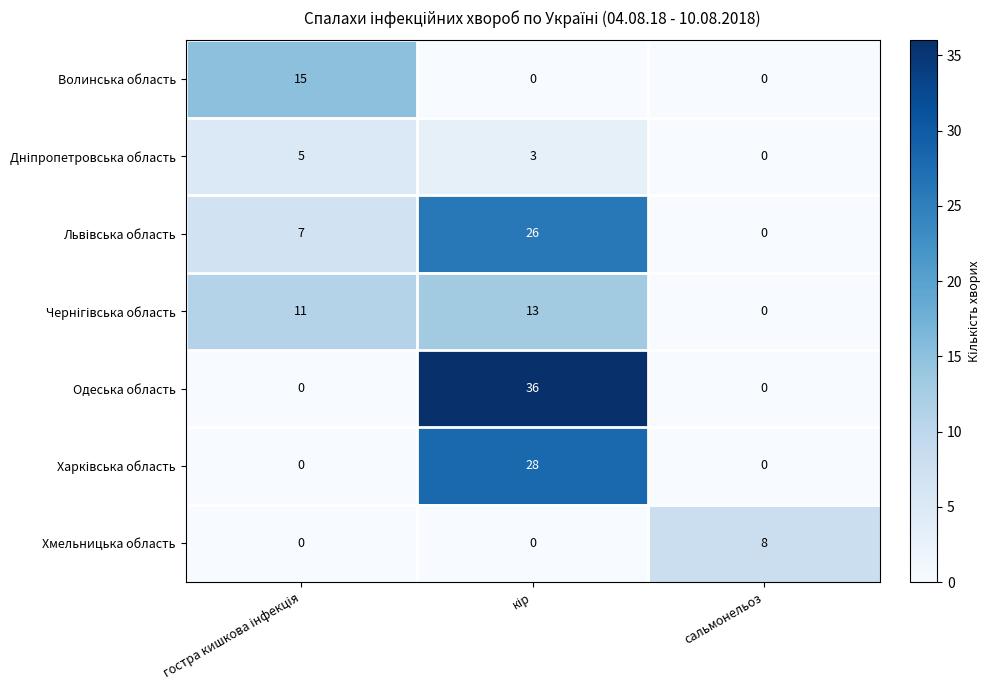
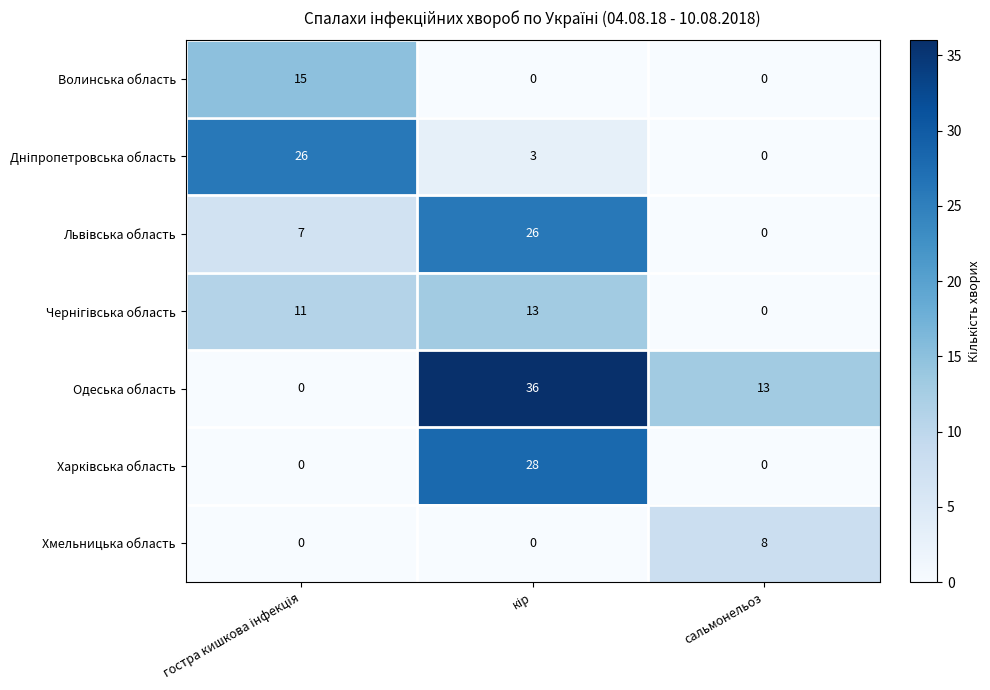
Дніпропетровська область, гостра кишкова інфекція: 5 -> 26
Одеська область, сальмонельоз: 0 -> 13
